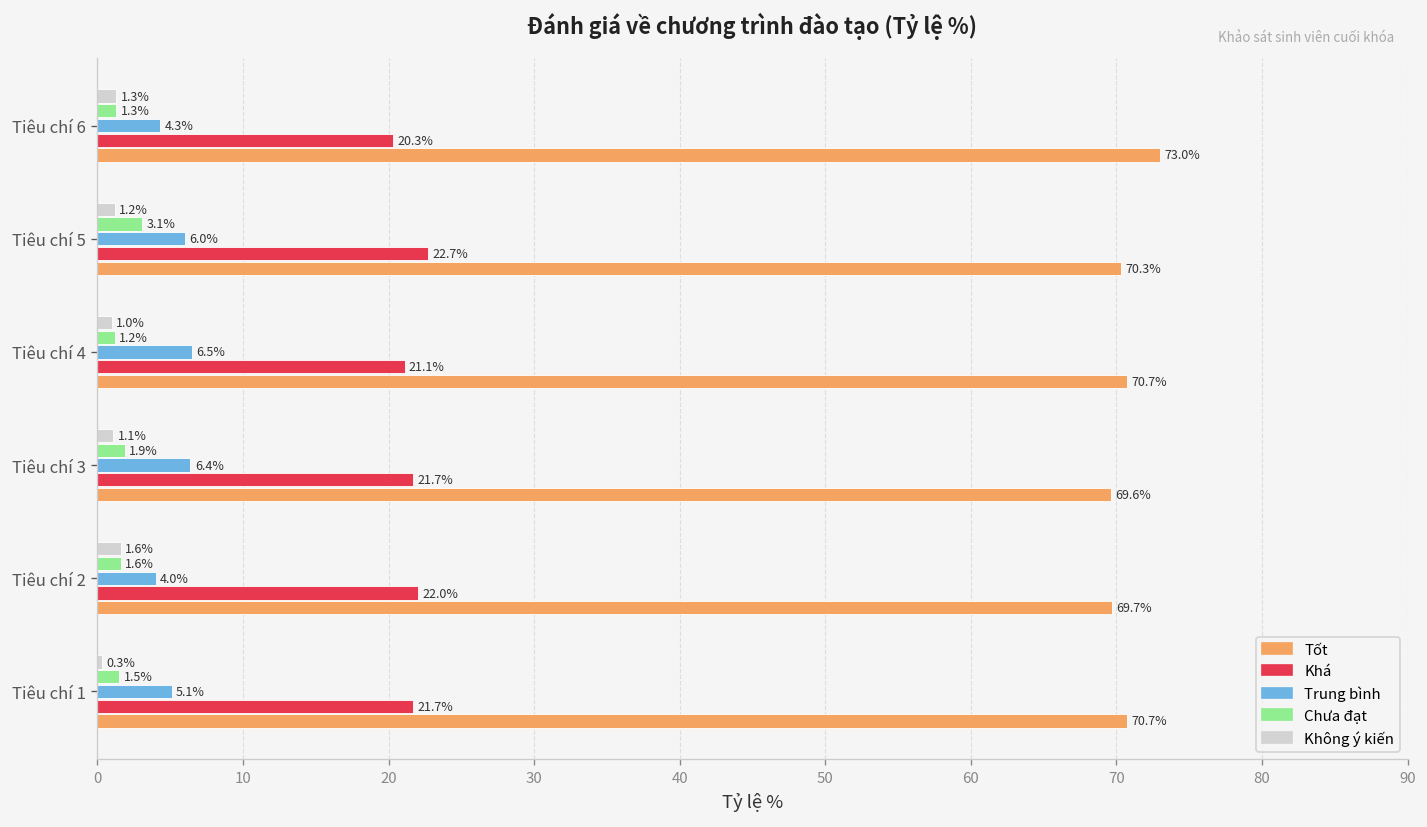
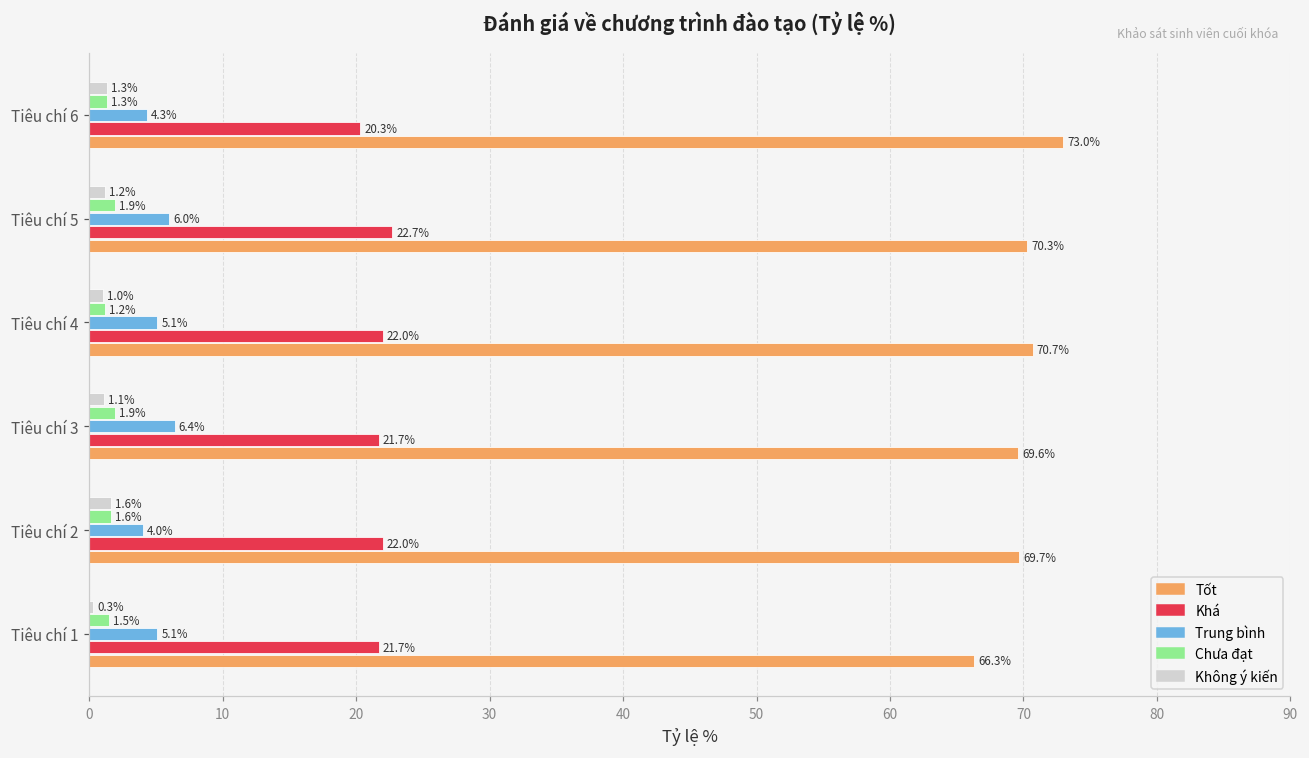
Chưa đạt, Tiêu chí 5: 3.1% -> 1.9%
Trung bình, Tiêu chí 4: 6.5% -> 5.1%
Khá, Tiêu chí 4: 21.1% -> 22.0%
Tốt, Tiêu chí 1: 70.7% -> 66.3%
